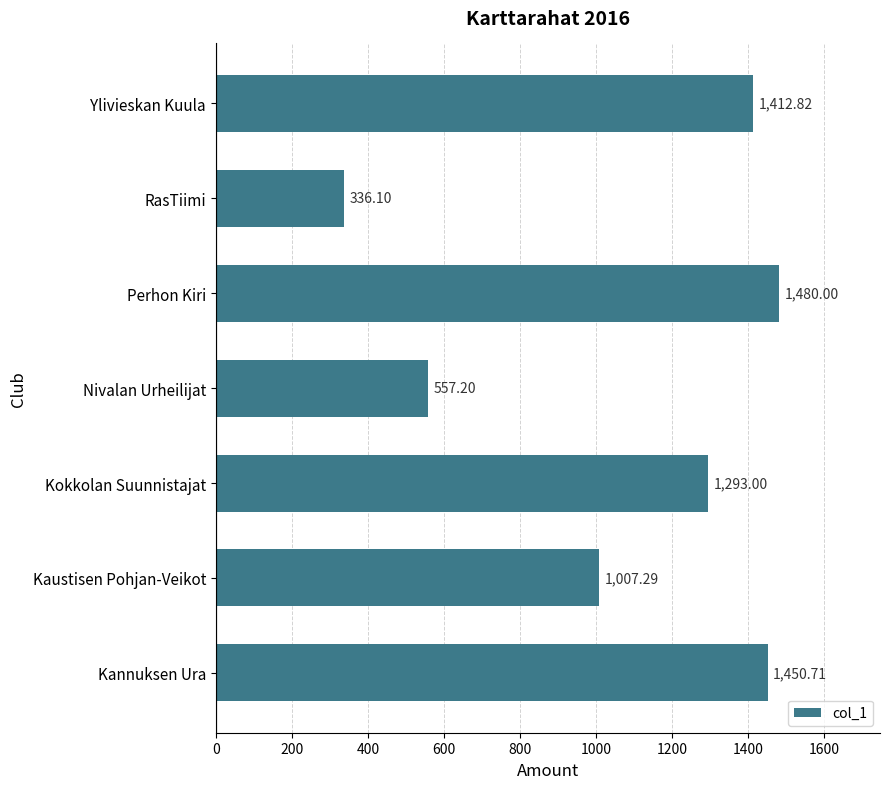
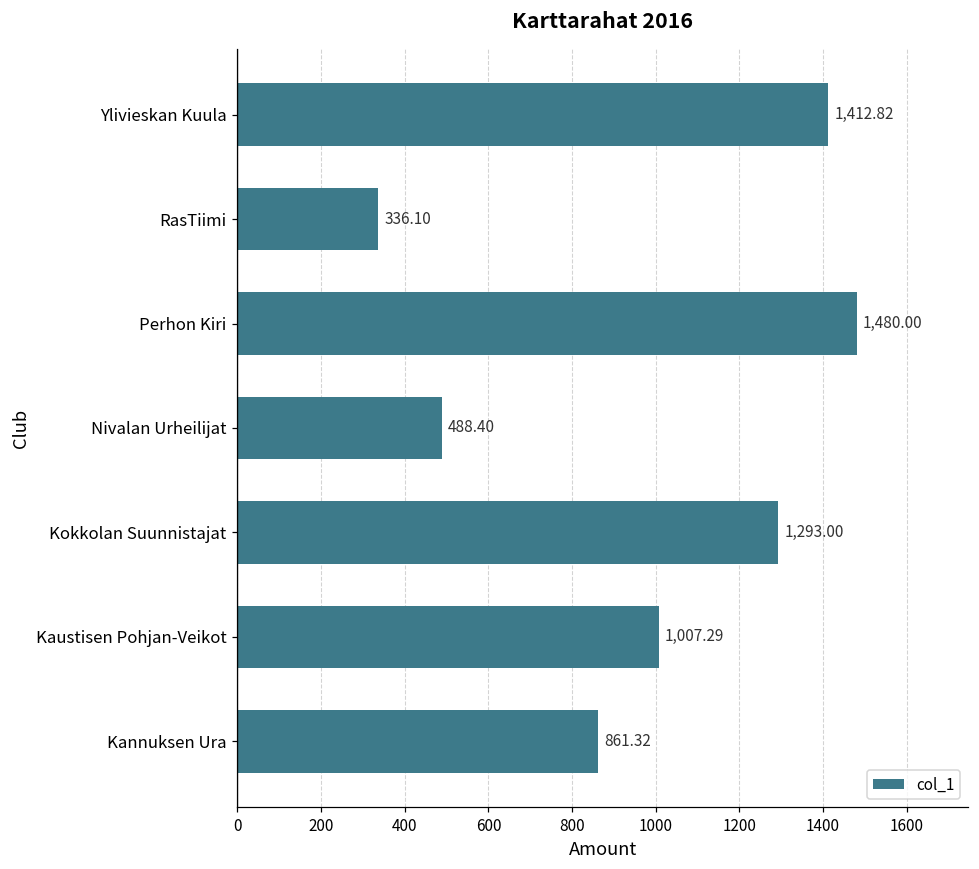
Nivalan Urheilijat: 557.20 -> 488.40
Kannuksen Ura: 1,450.71 -> 861.32
